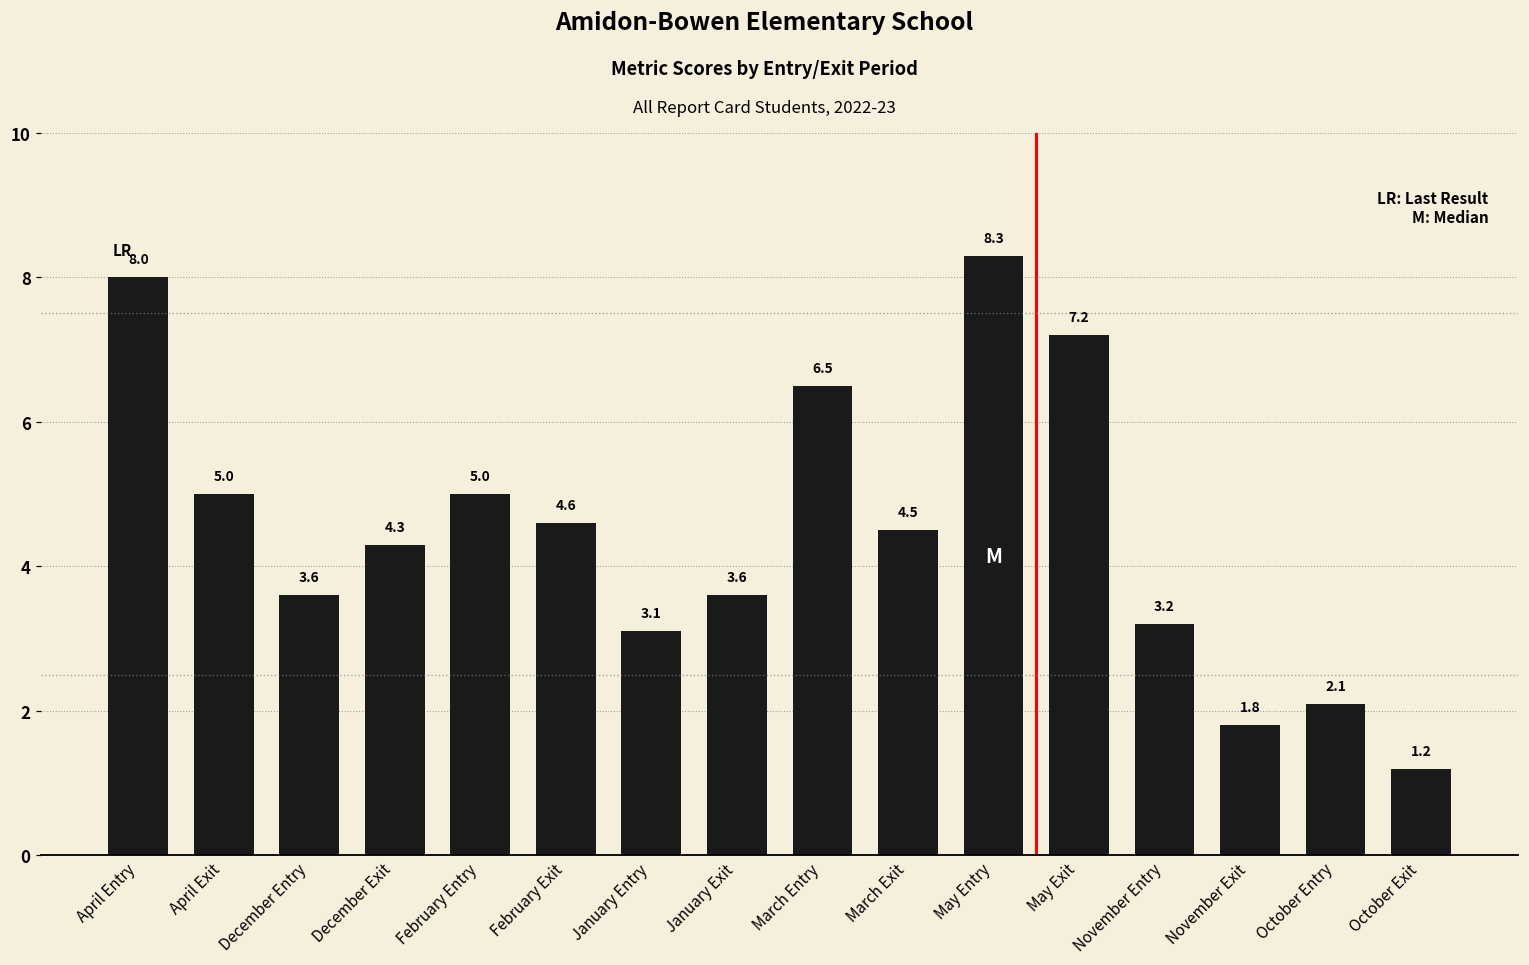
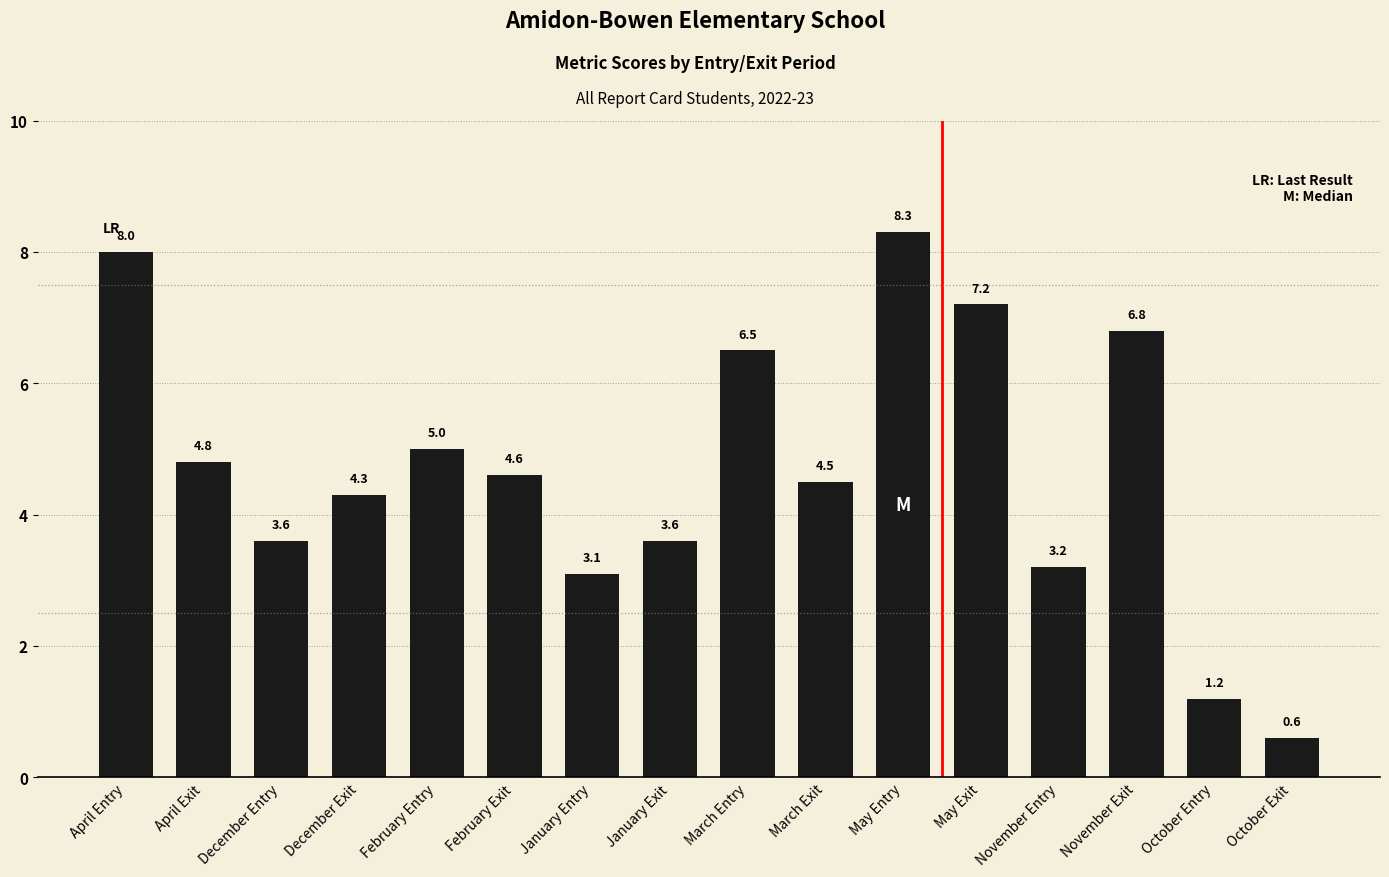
April Exit: 5.0 -> 4.8
November Exit: 1.8 -> 6.8
October Entry: 2.1 -> 1.2
October Exit: 1.2 -> 0.6
